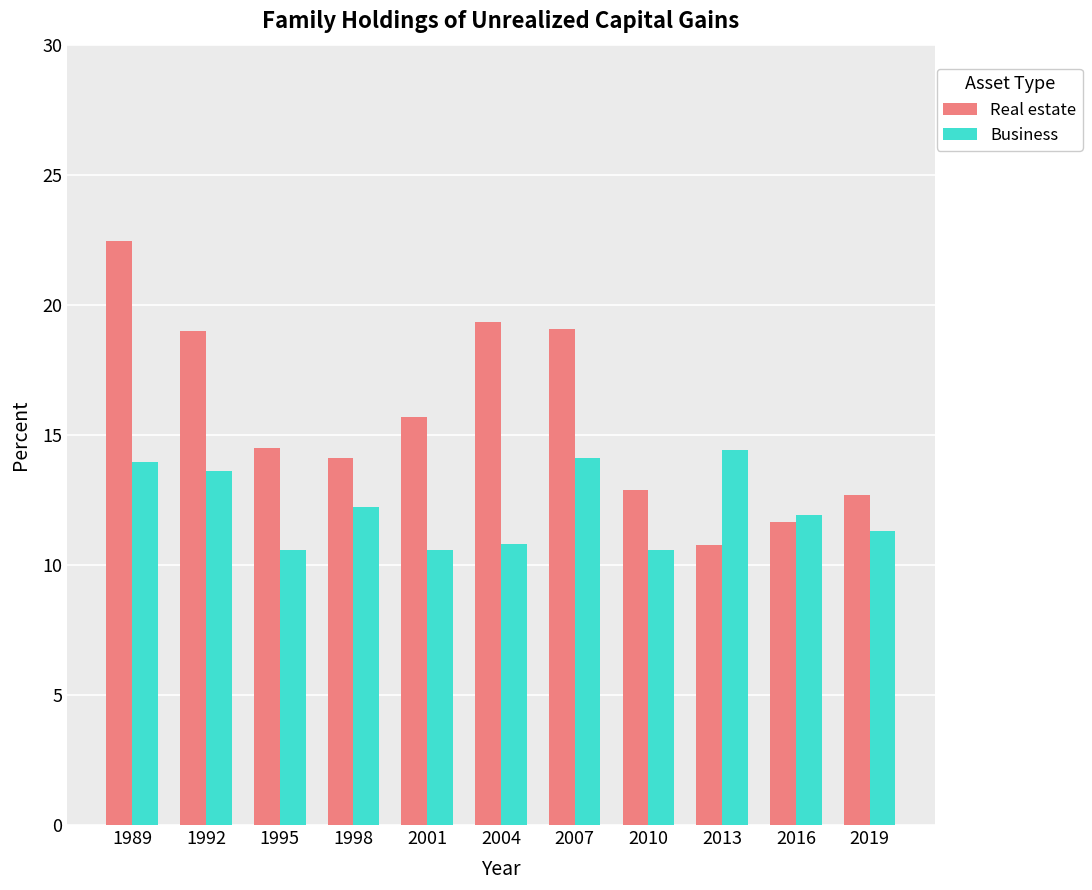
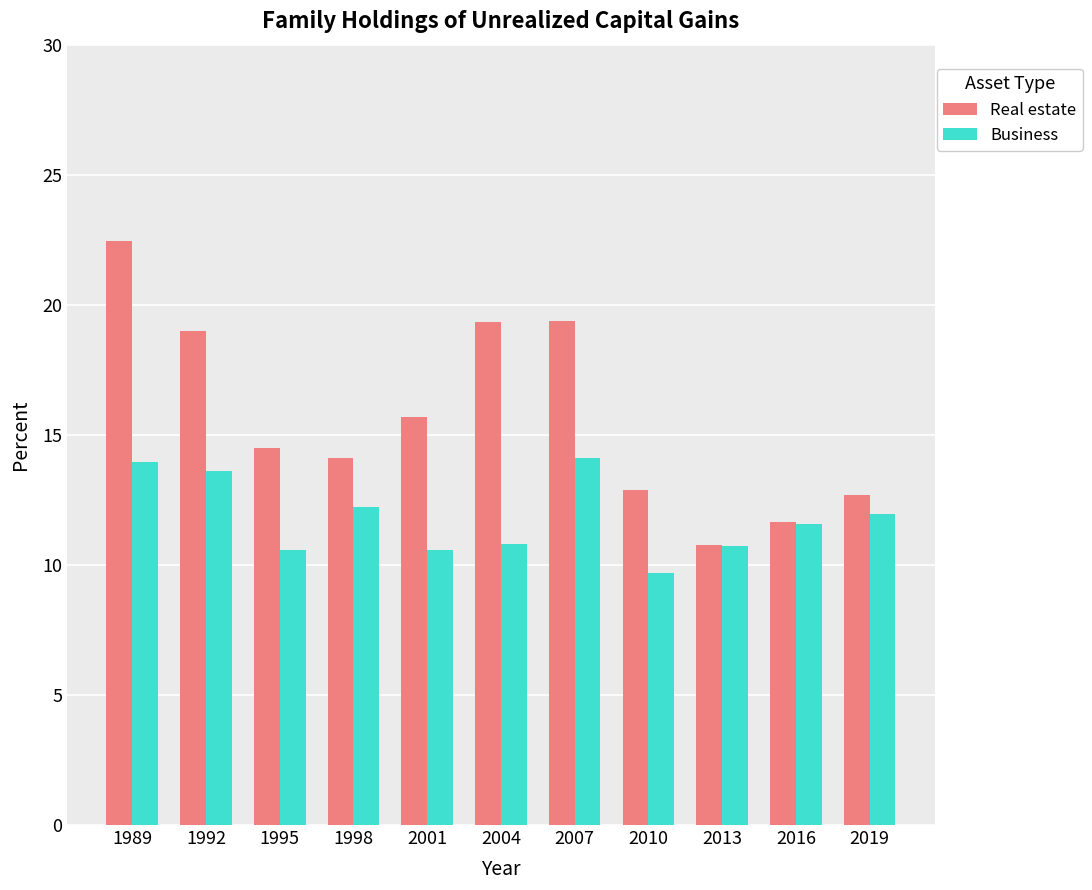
Real estate, 2007: 19.1 -> 19.4
Business, 2010: 10.6 -> 9.7
Business, 2013: 14.4 -> 10.7
Business, 2016: 11.9 -> 11.6
Business, 2019: 11.3 -> 11.9
